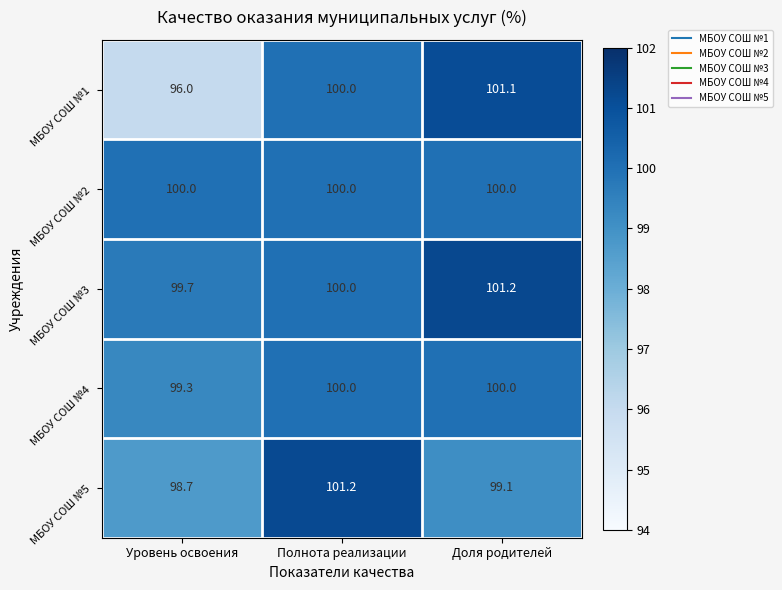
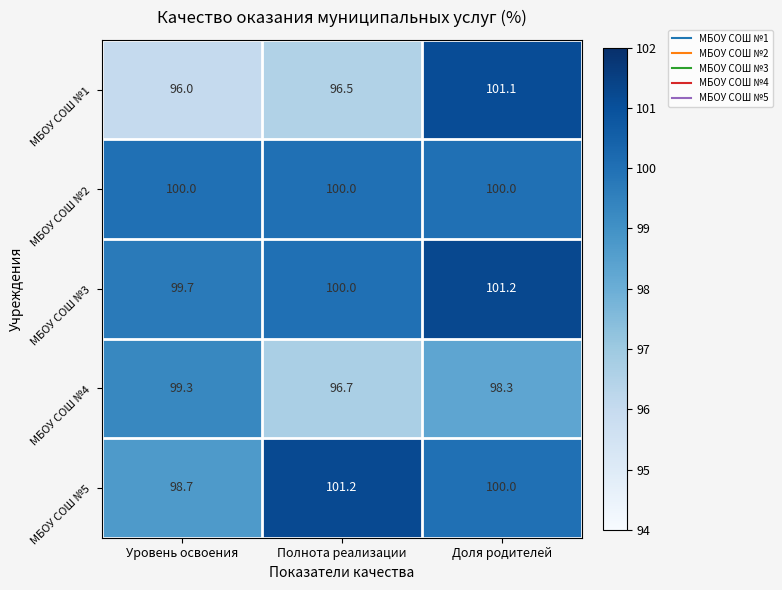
МБОУ СОШ №1, Полнота реализации: 100.0 -> 96.5
МБОУ СОШ №4, Полнота реализации: 100.0 -> 96.7
МБОУ СОШ №4, Доля родителей: 100.0 -> 98.3
МБОУ СОШ №5, Доля родителей: 99.1 -> 100.0
